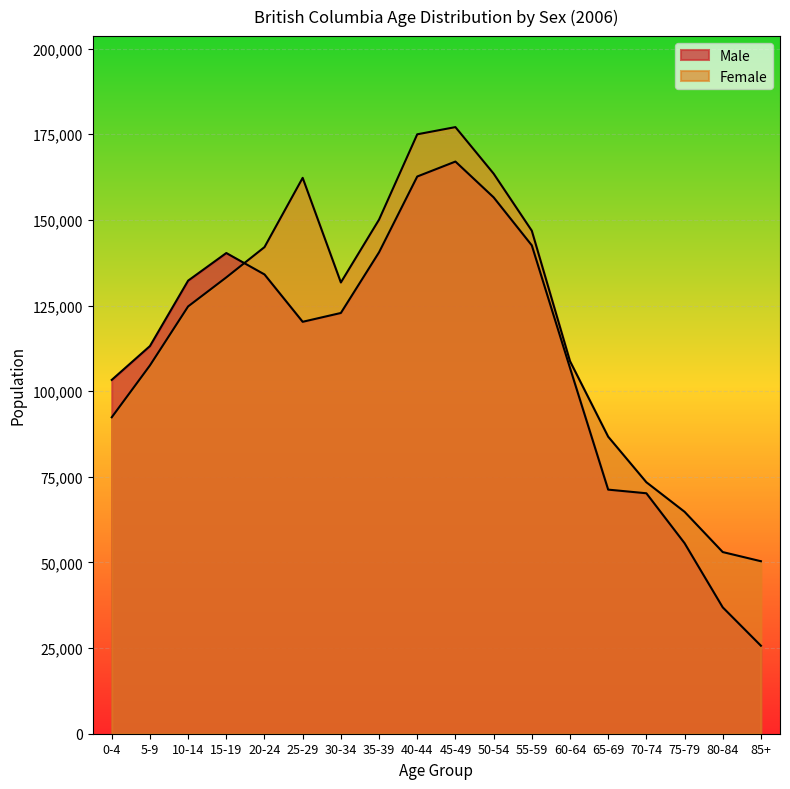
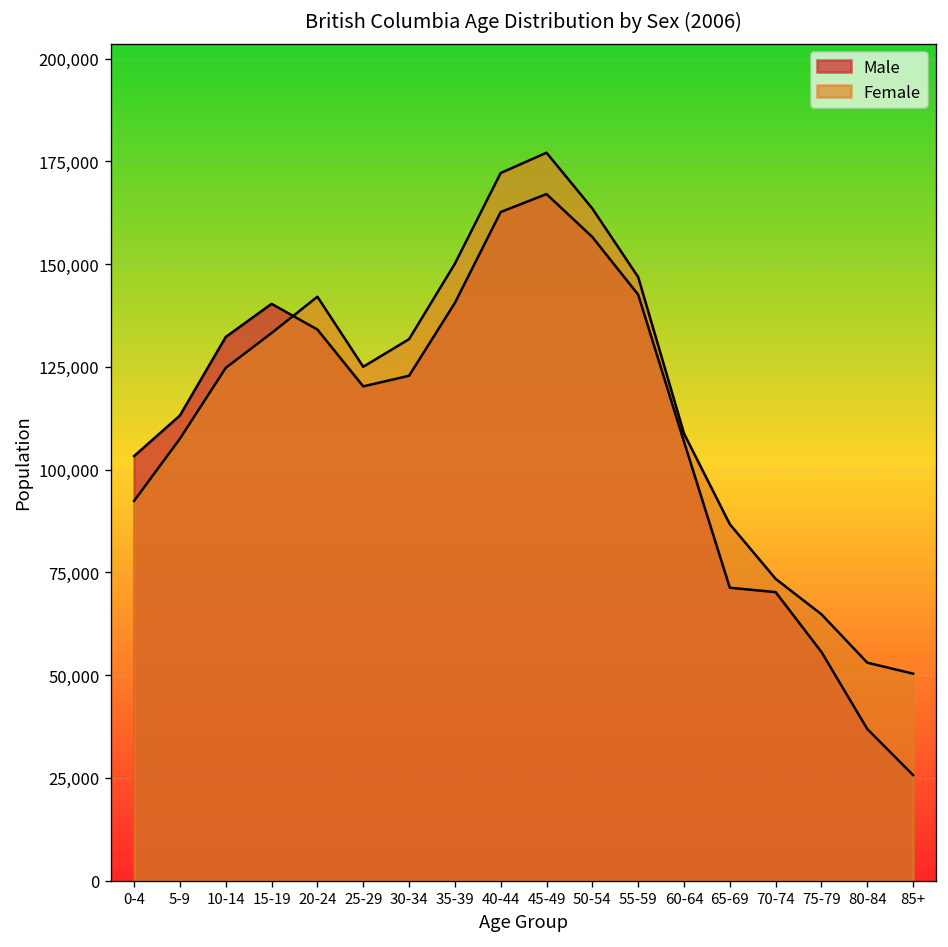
Female, 25-29: 162,000 -> 125,000
Female, 40-44: 175,000 -> 172,000
